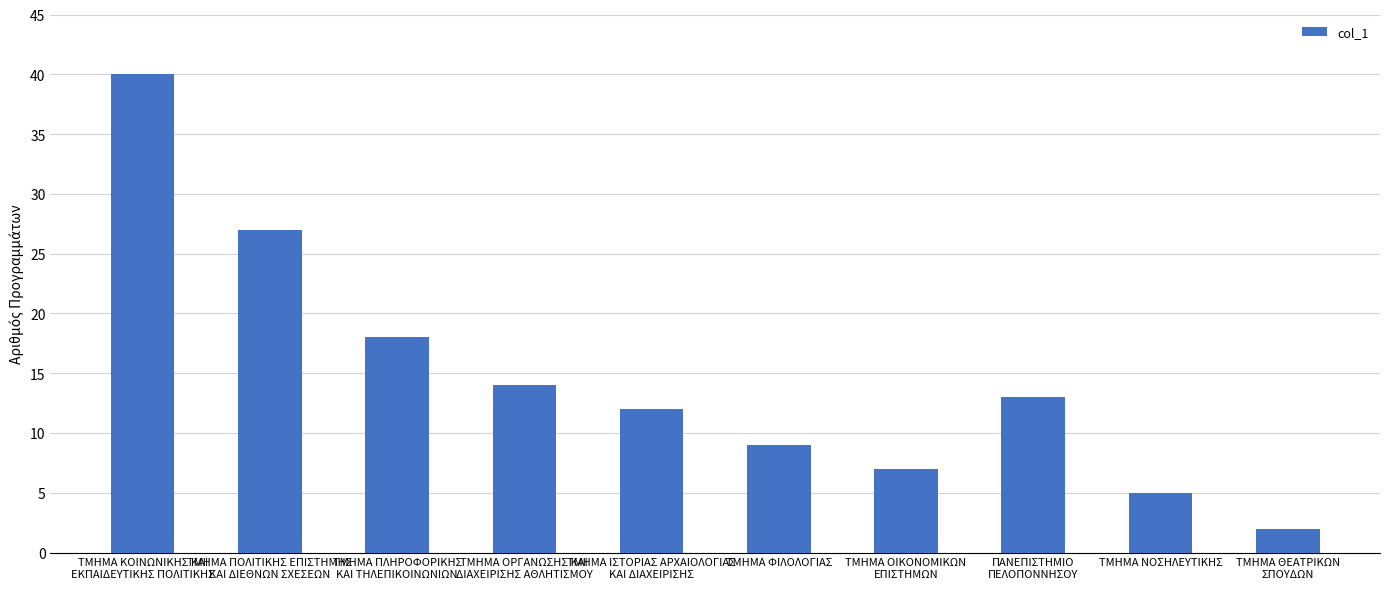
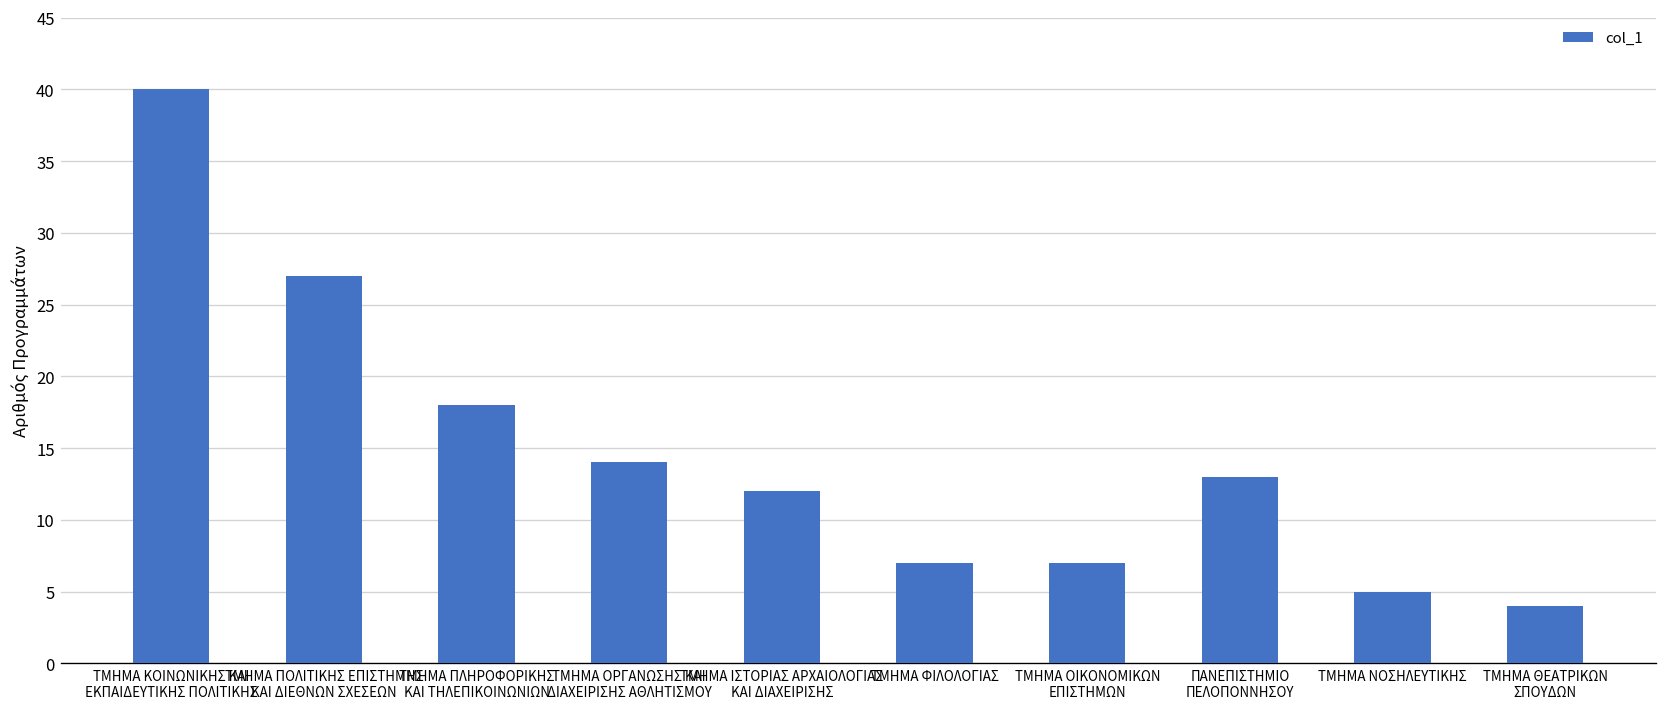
ΤΜΗΜΑ ΦΙΛΟΛΟΓΙΑΣ: 9 -> 7
ΤΜΗΜΑ ΘΕΑΤΡΙΚΩΝ ΣΠΟΥΔΩΝ: 2 -> 4
